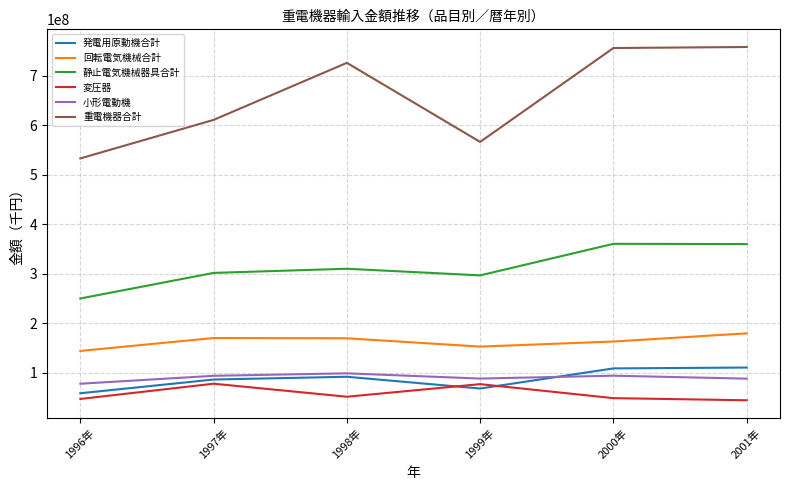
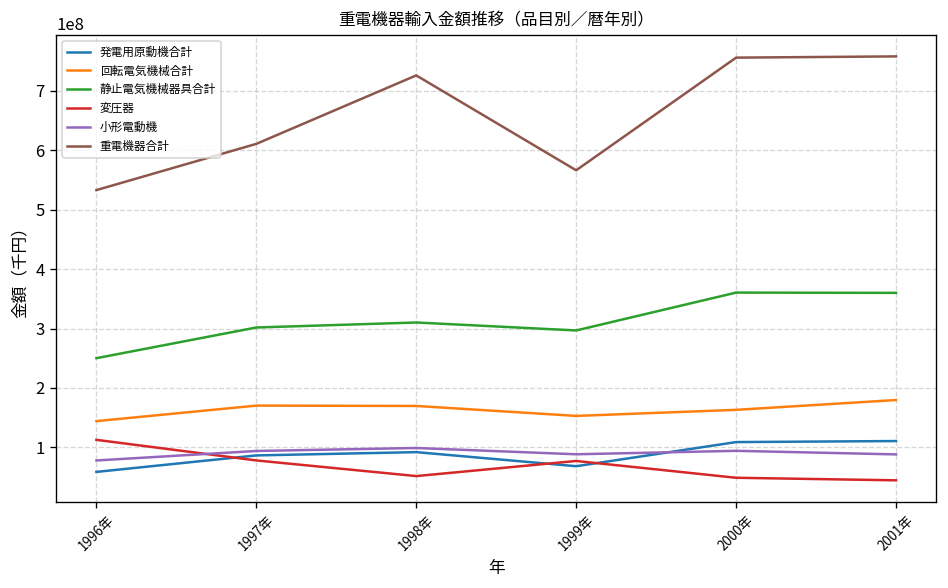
変圧器, 1996年: 50000000 -> 110000000
